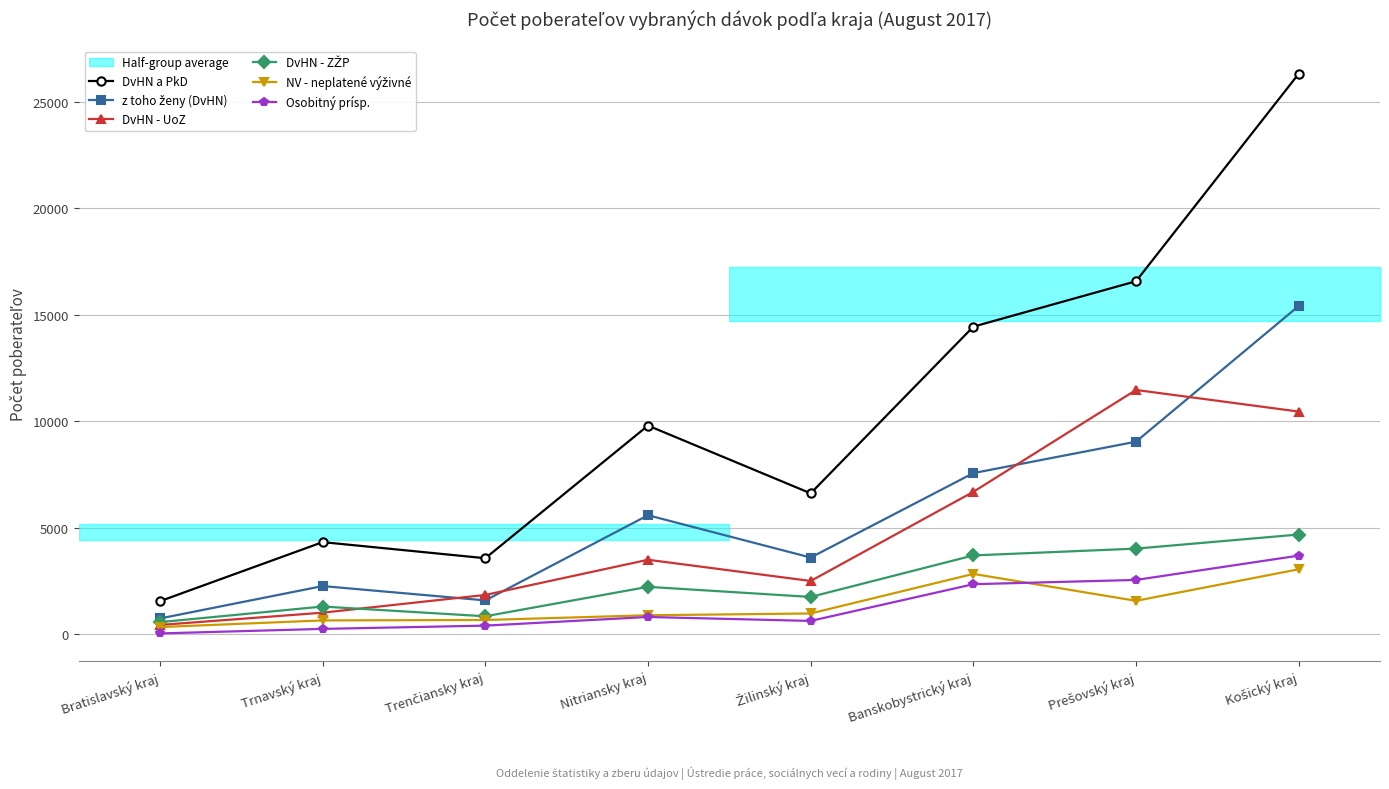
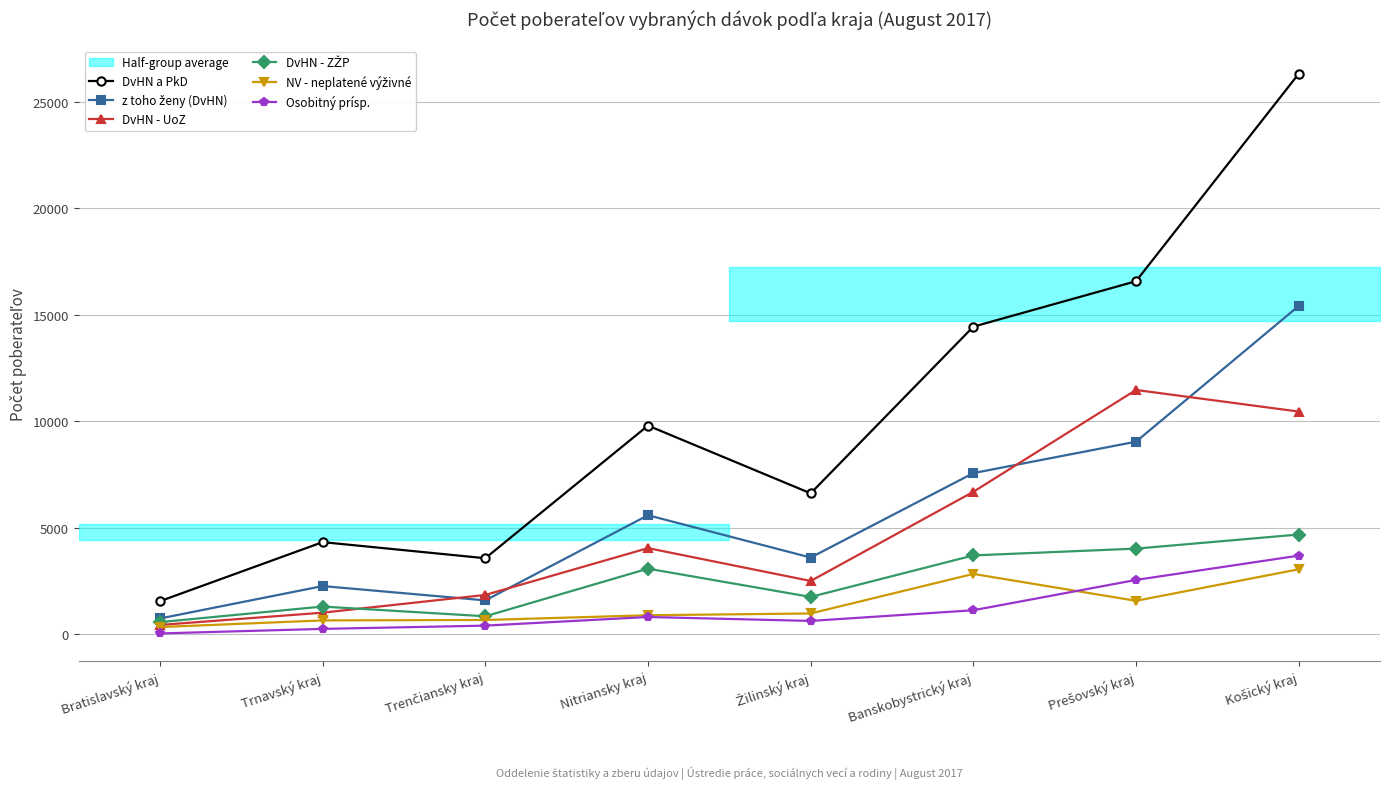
DvHN - UoZ, Nitriansky kraj: 3500 -> 4000
DvHN - ZŽP, Nitriansky kraj: 2200 -> 3100
Osobitný prísp., Banskobystrický kraj: 2300 -> 1100
